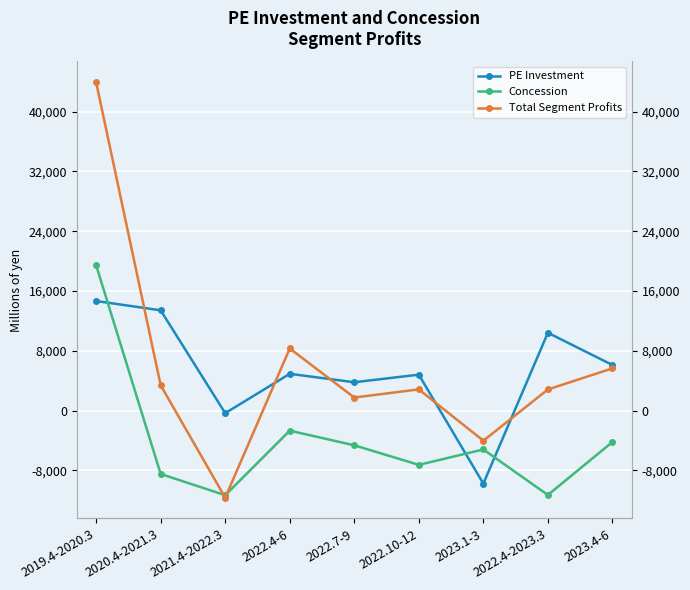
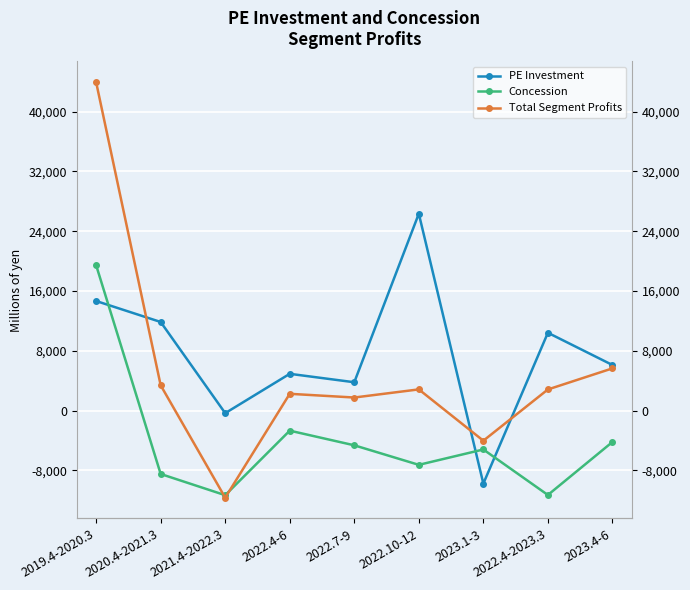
PE Investment, 2020.4-2021.3: 13,000 -> 12,000
Total Segment Profits, 2022.4-6: 8,000 -> 2,000
PE Investment, 2022.10-12: 5,000 -> 26,000
